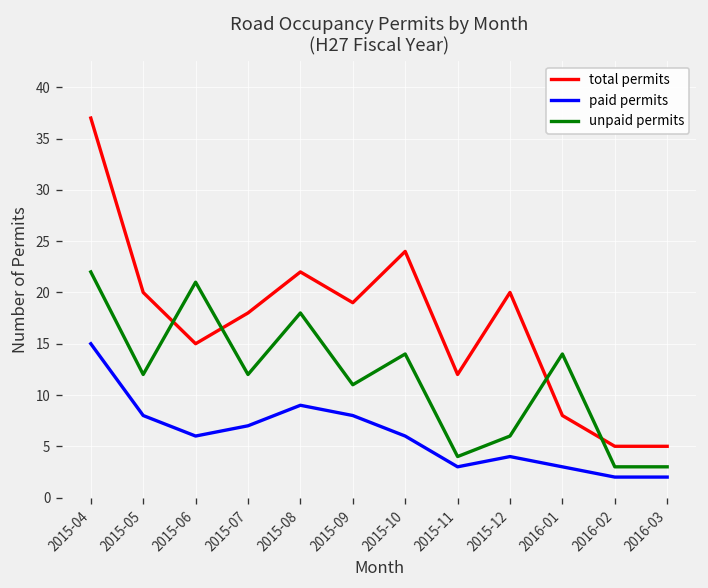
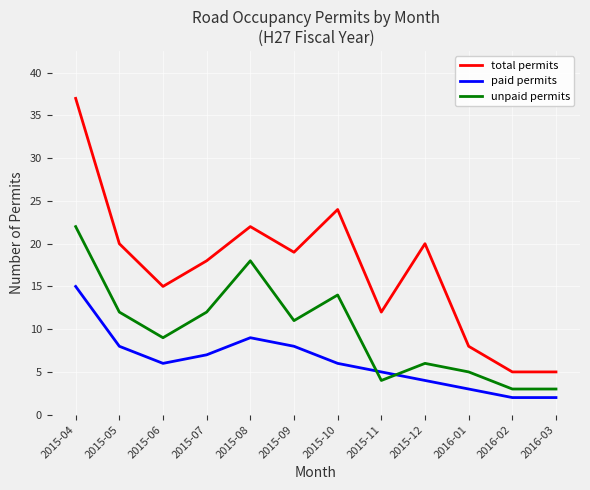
unpaid permits, 2015-06: 21 -> 9
paid permits, 2015-11: 3 -> 5
unpaid permits, 2016-01: 14 -> 5
